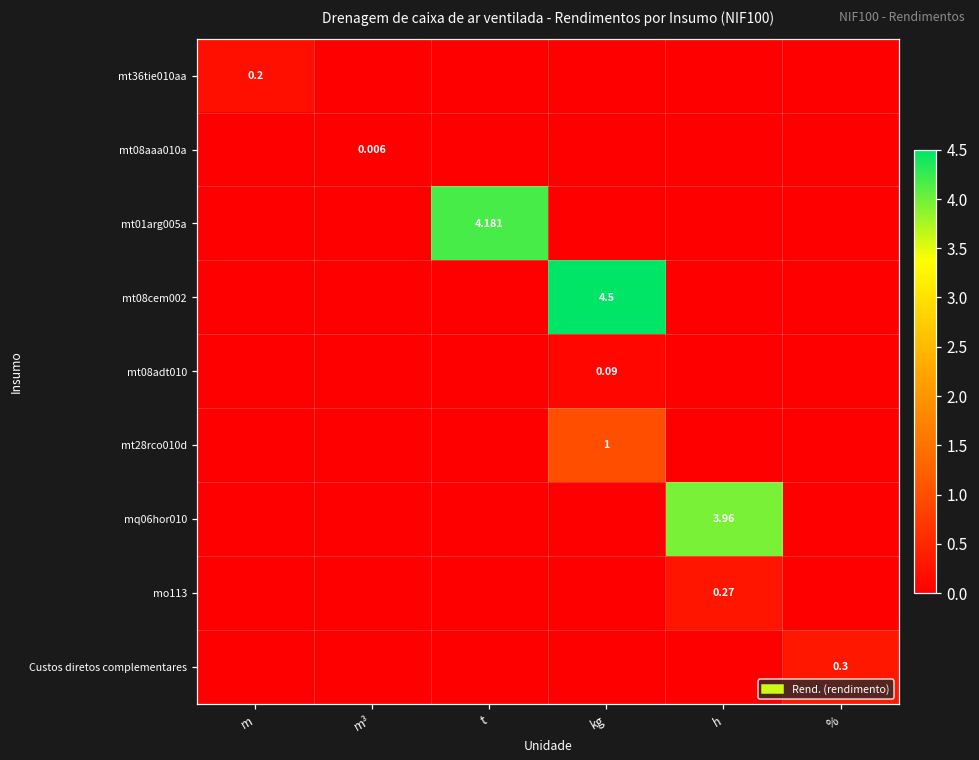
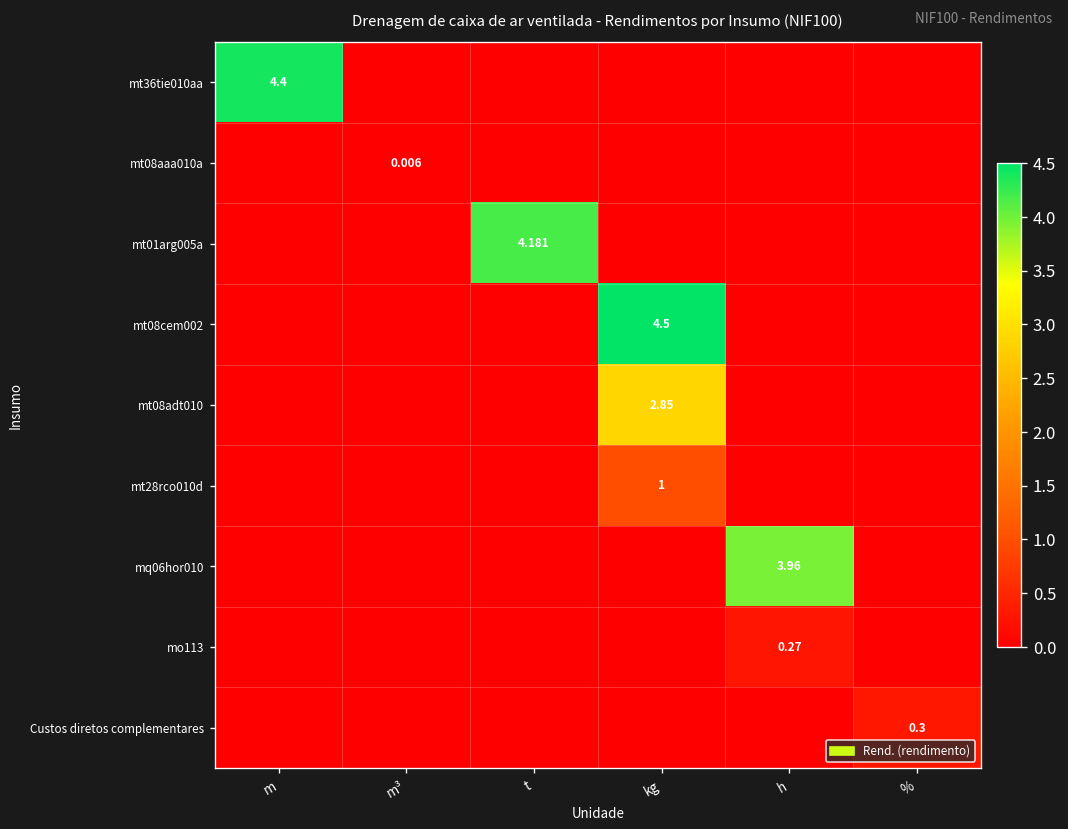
mt36tie010aa, m: 0.2 -> 4.4
mt08adt010, kg: 0.09 -> 2.85
